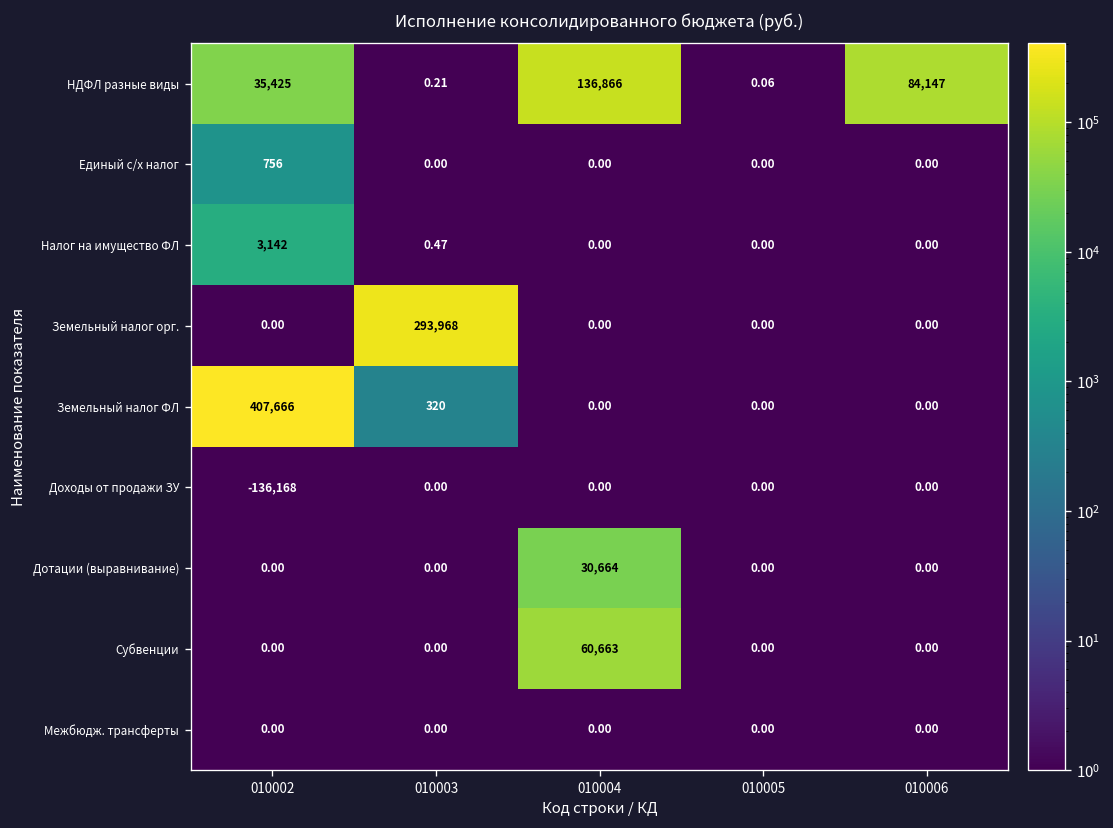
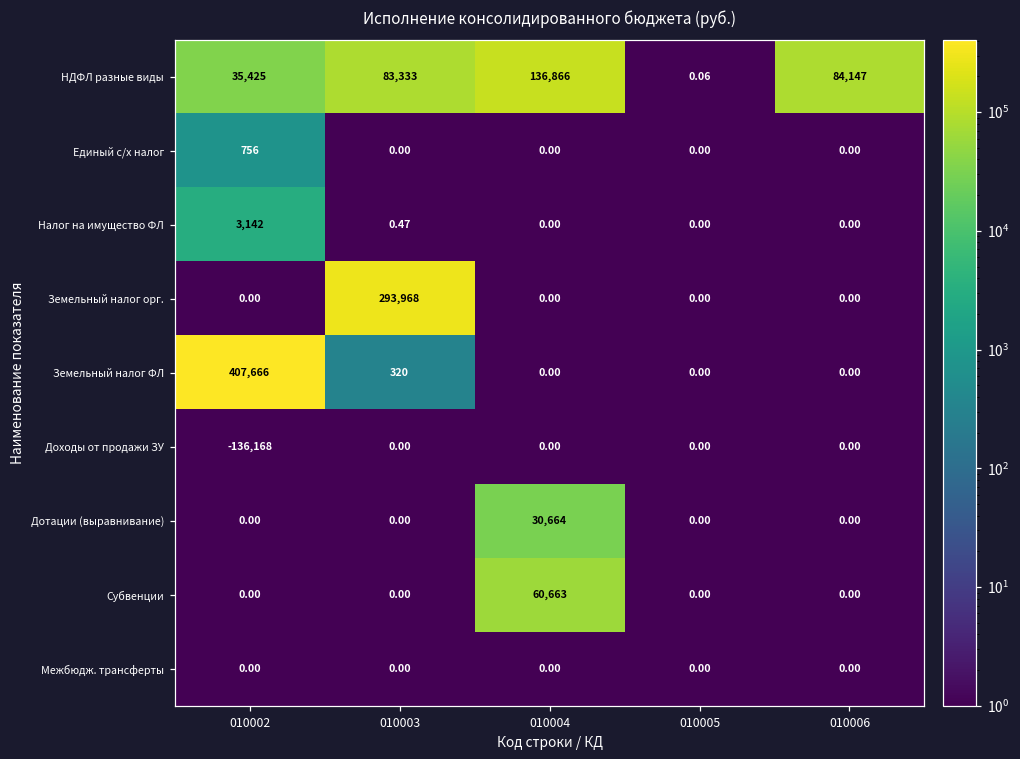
НДФЛ разные виды, 010003: 0.21 -> 83,333
